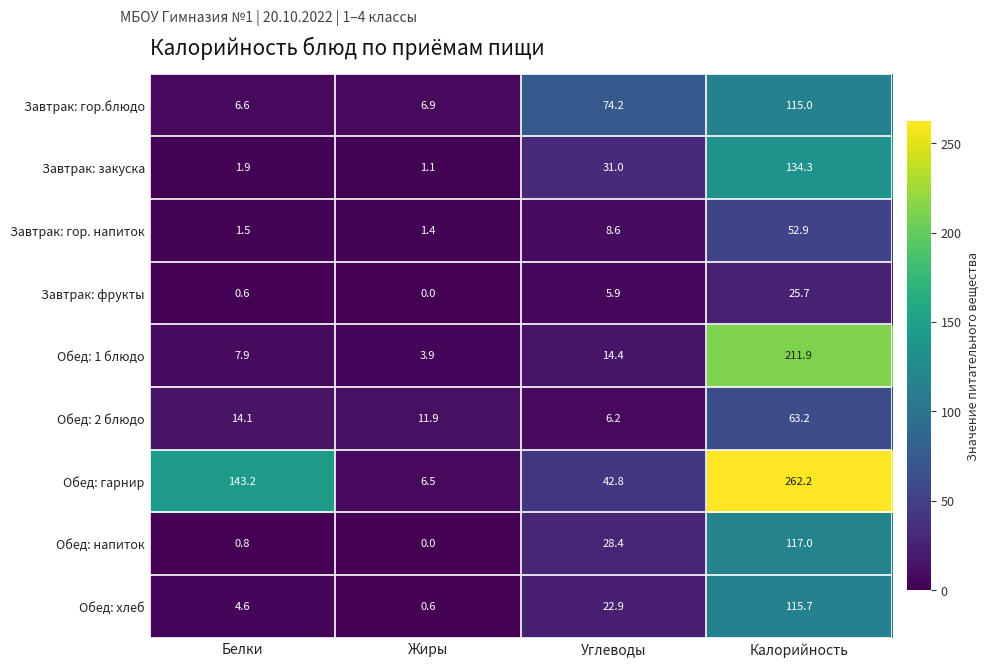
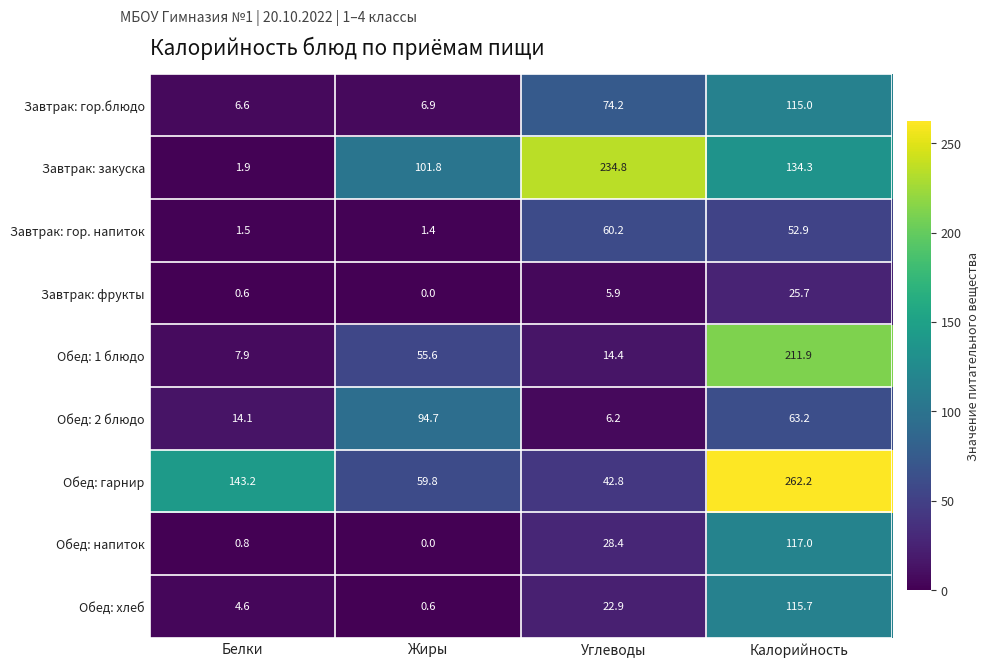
Завтрак: закуска, Жиры: 1.1 -> 101.8
Завтрак: закуска, Углеводы: 31.0 -> 234.8
Завтрак: гор. напиток, Углеводы: 8.6 -> 60.2
Обед: 1 блюдо, Жиры: 3.9 -> 55.6
Обед: 2 блюдо, Жиры: 11.9 -> 94.7
Обед: гарнир, Жиры: 6.5 -> 59.8
